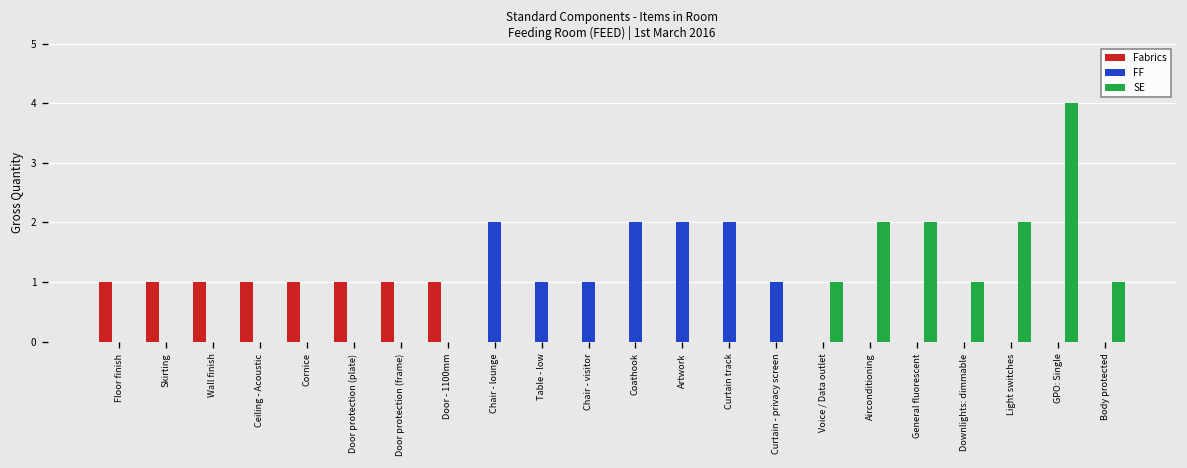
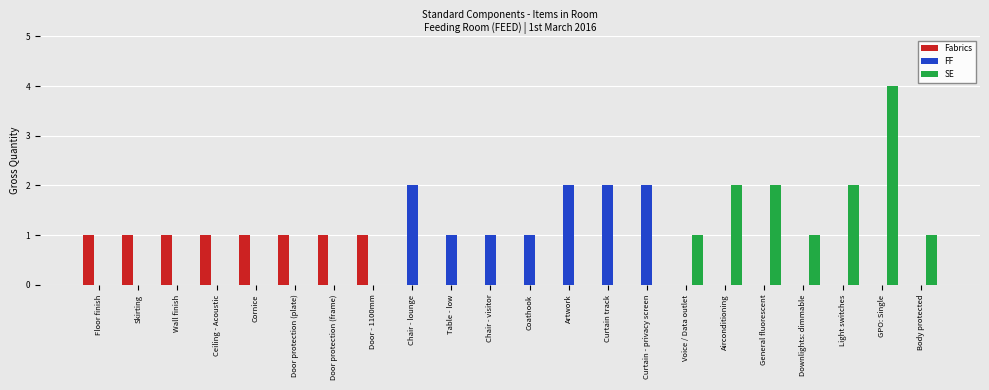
FF, Coathook: 2 -> 1
FF, Curtain - privacy screen: 1 -> 2
